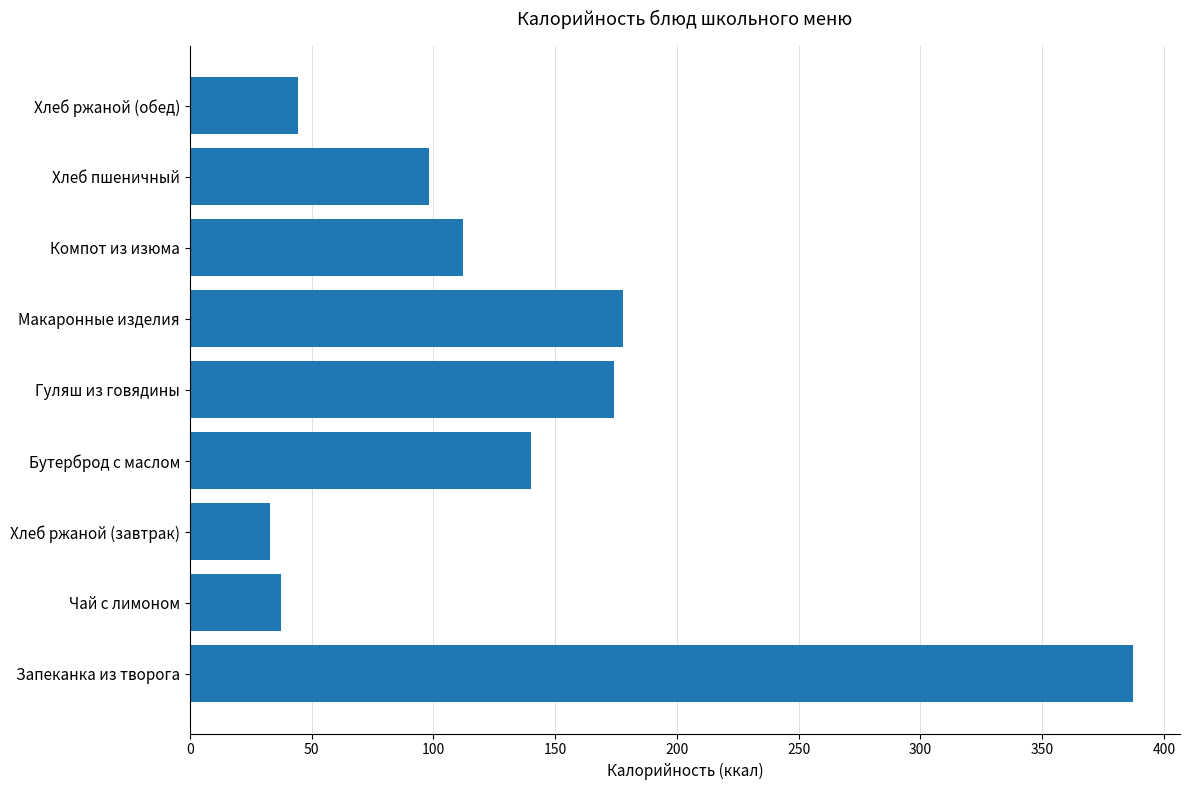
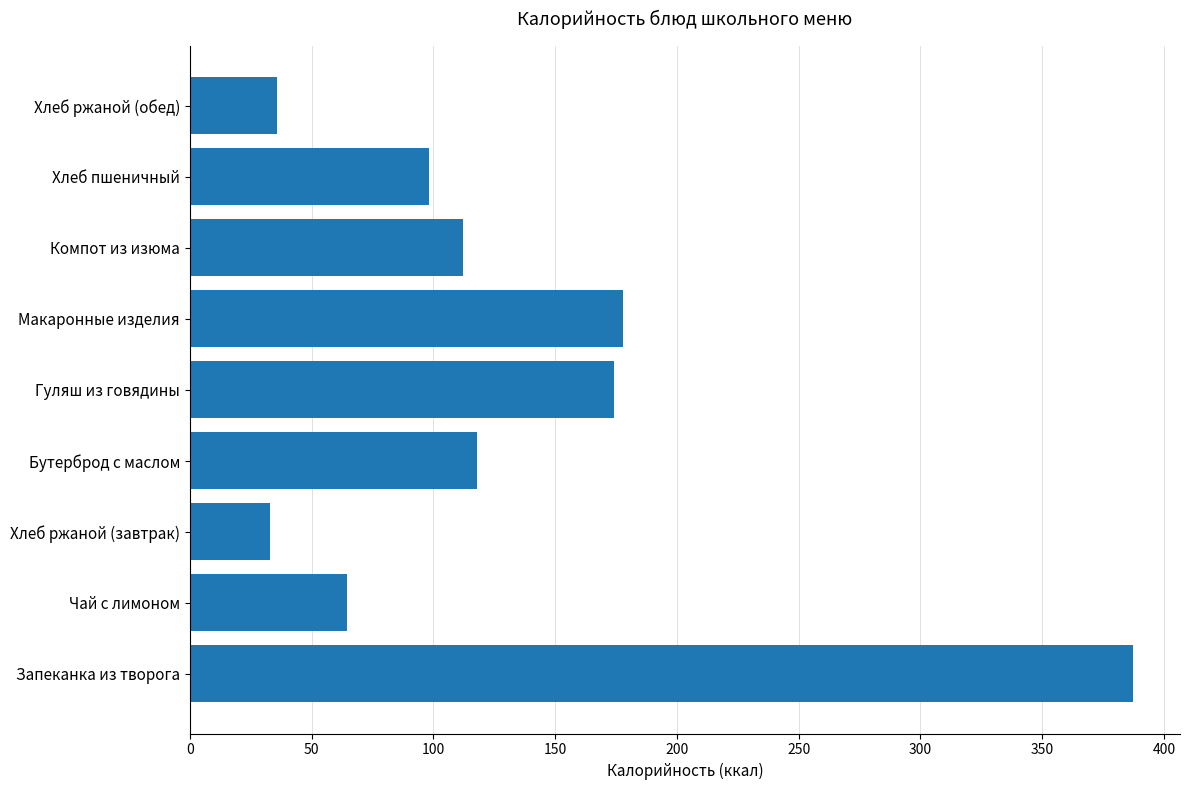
Хлеб ржаной (обед): 44 -> 36
Бутерброд с маслом: 140 -> 118
Чай с лимоном: 37 -> 65
